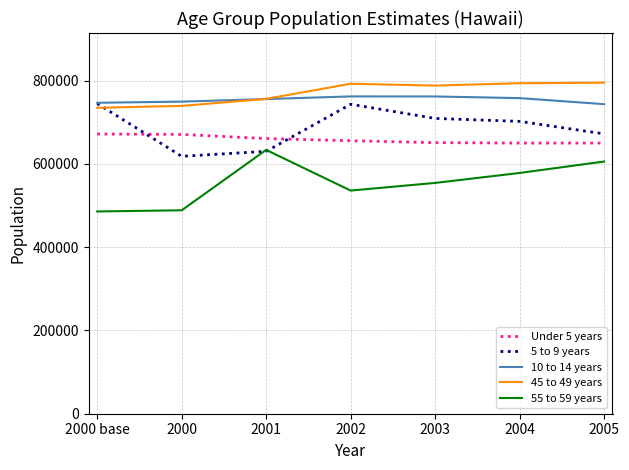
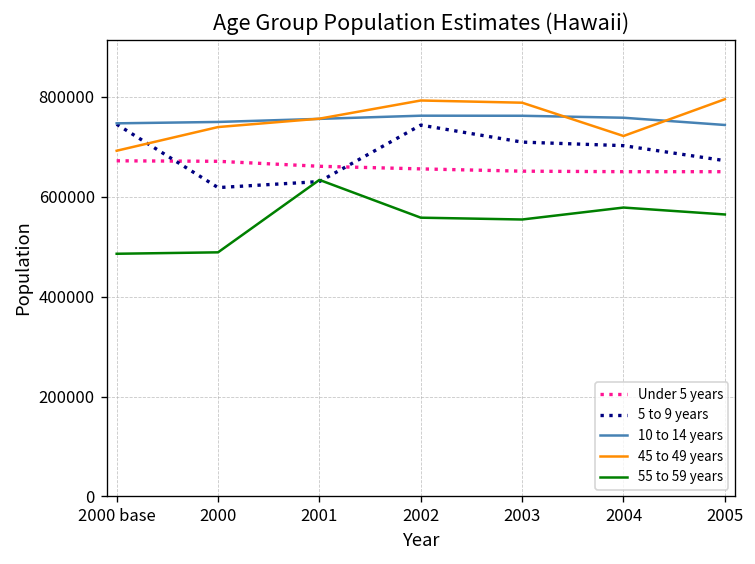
45 to 49 years, 2000 base: 730000 -> 690000
55 to 59 years, 2002: 540000 -> 560000
45 to 49 years, 2004: 790000 -> 720000
55 to 59 years, 2005: 610000 -> 560000
